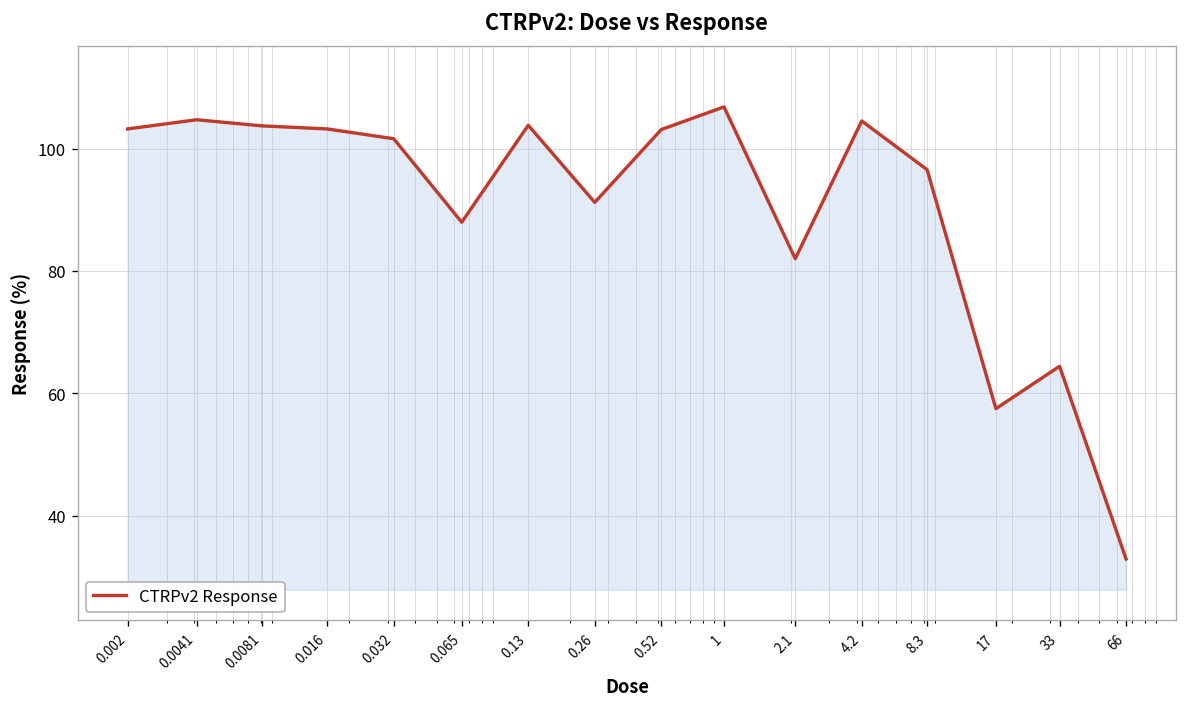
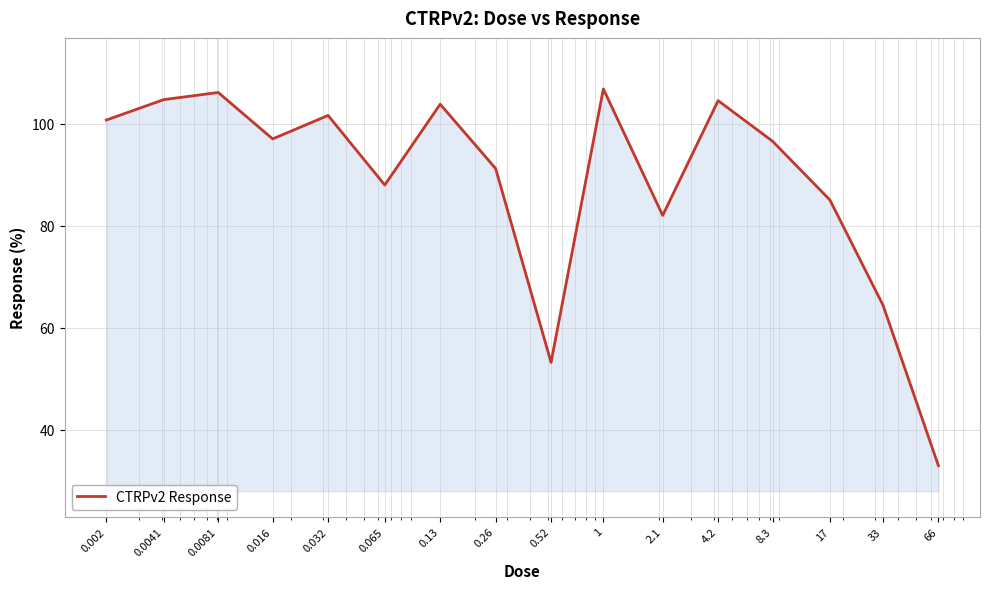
0.002: 103 -> 101
0.0081: 104 -> 106
0.016: 103 -> 97
0.52: 103 -> 53
17: 58 -> 85
